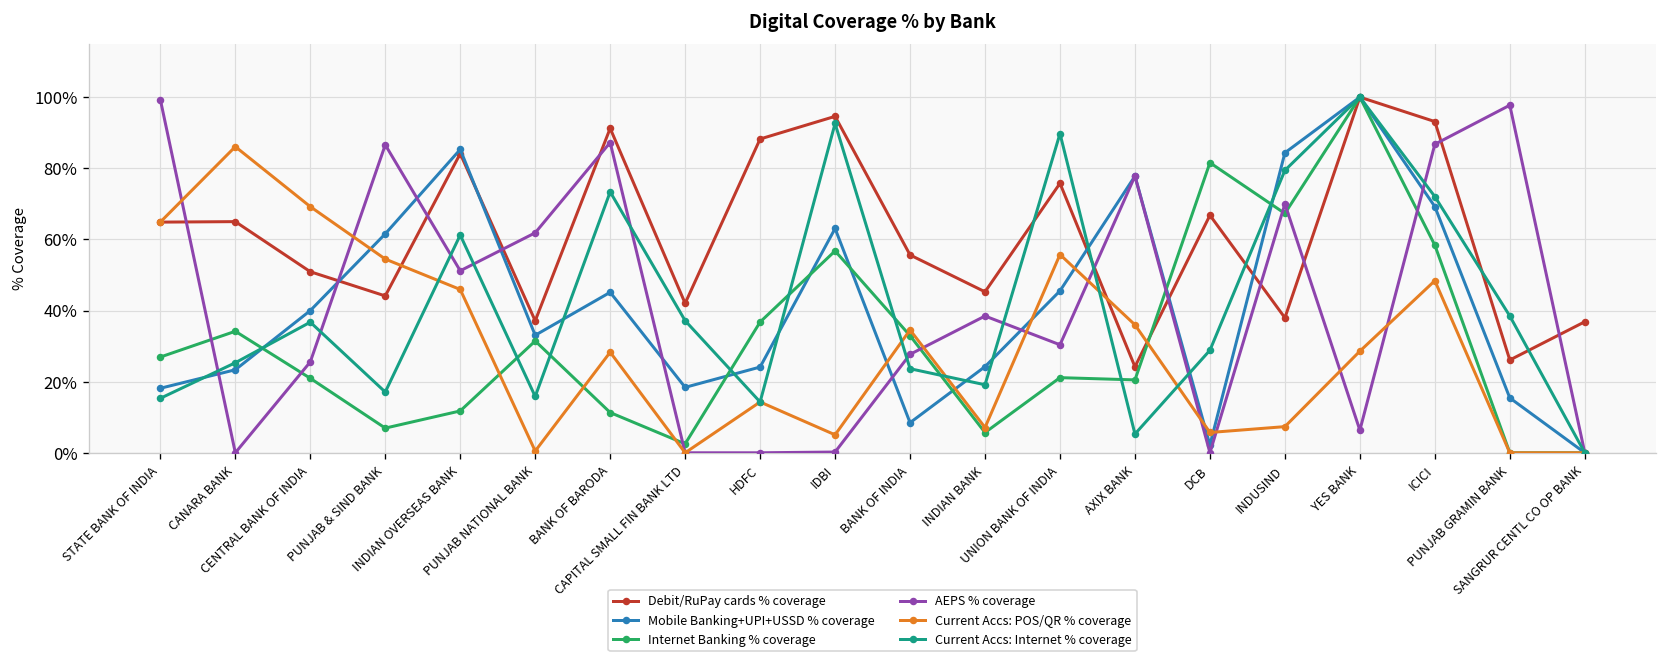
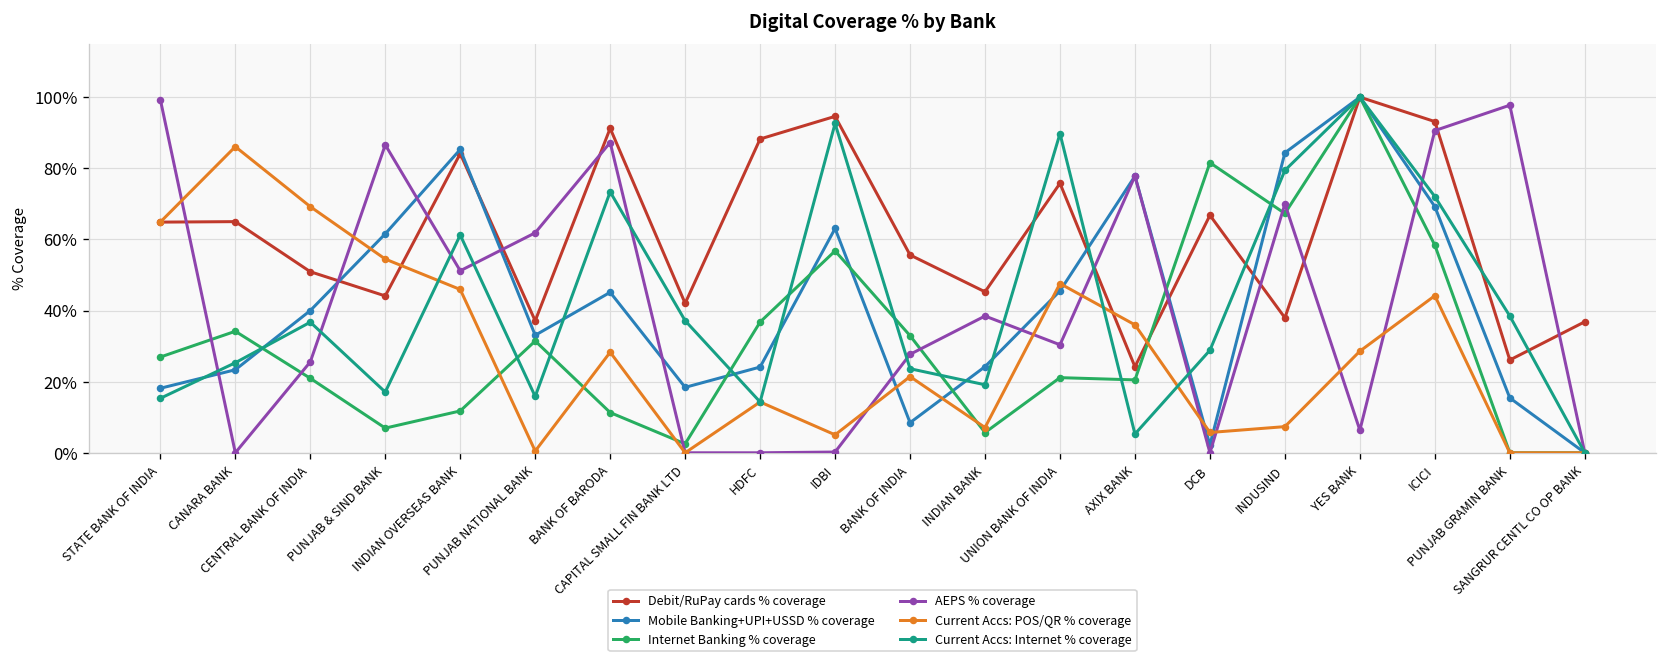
Current Accs: POS/QR % coverage, BANK OF INDIA: 35% -> 21%
Current Accs: POS/QR % coverage, UNION BANK OF INDIA: 56% -> 48%
AEPS % coverage, ICICI: 87% -> 91%
Current Accs: POS/QR % coverage, ICICI: 48% -> 44%
